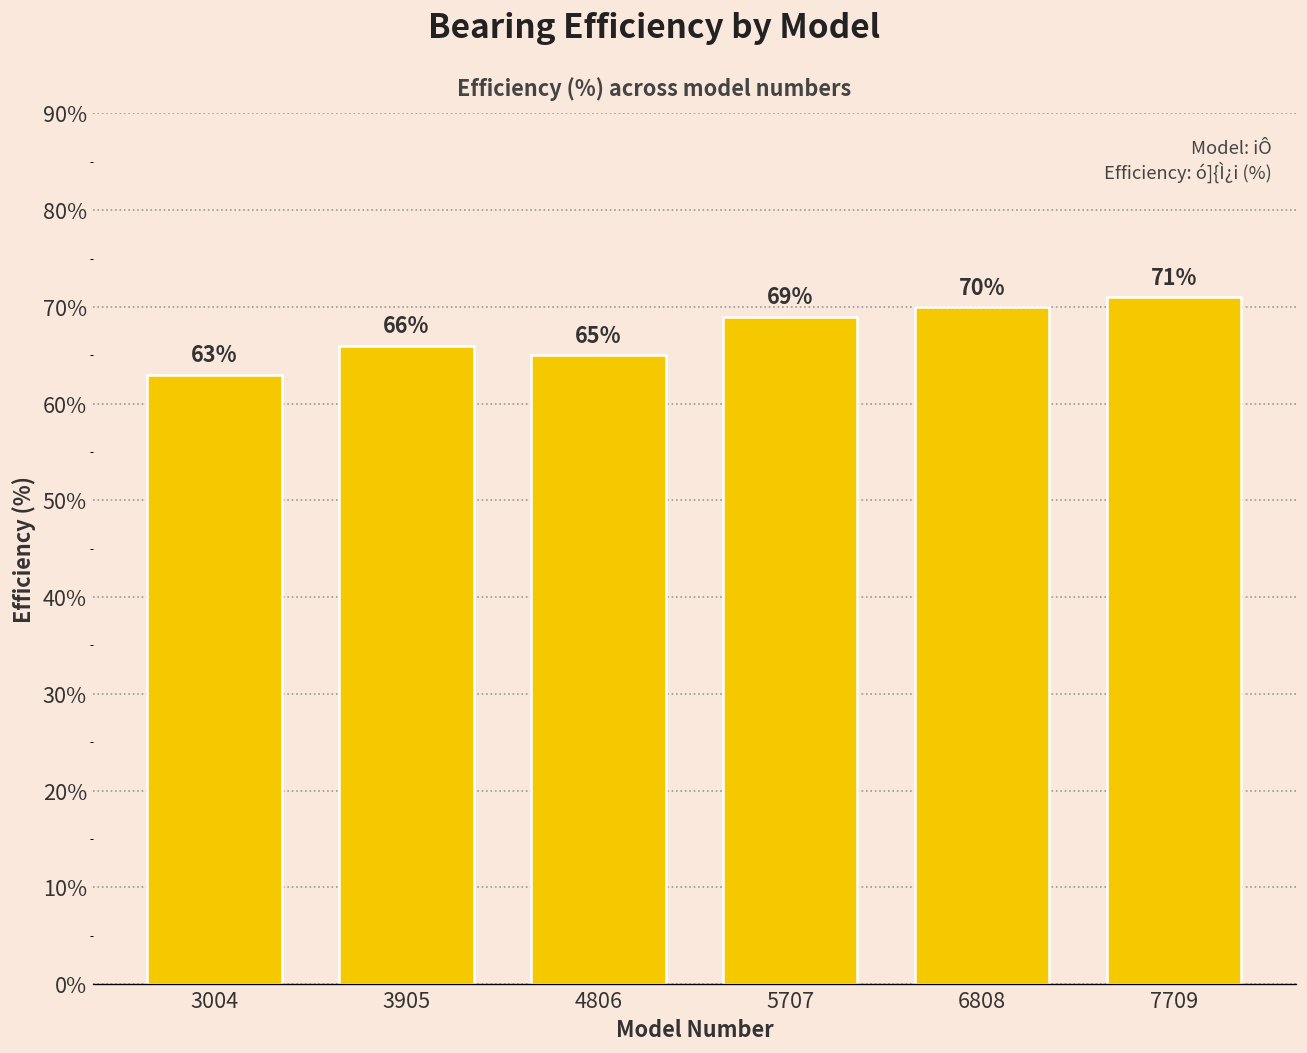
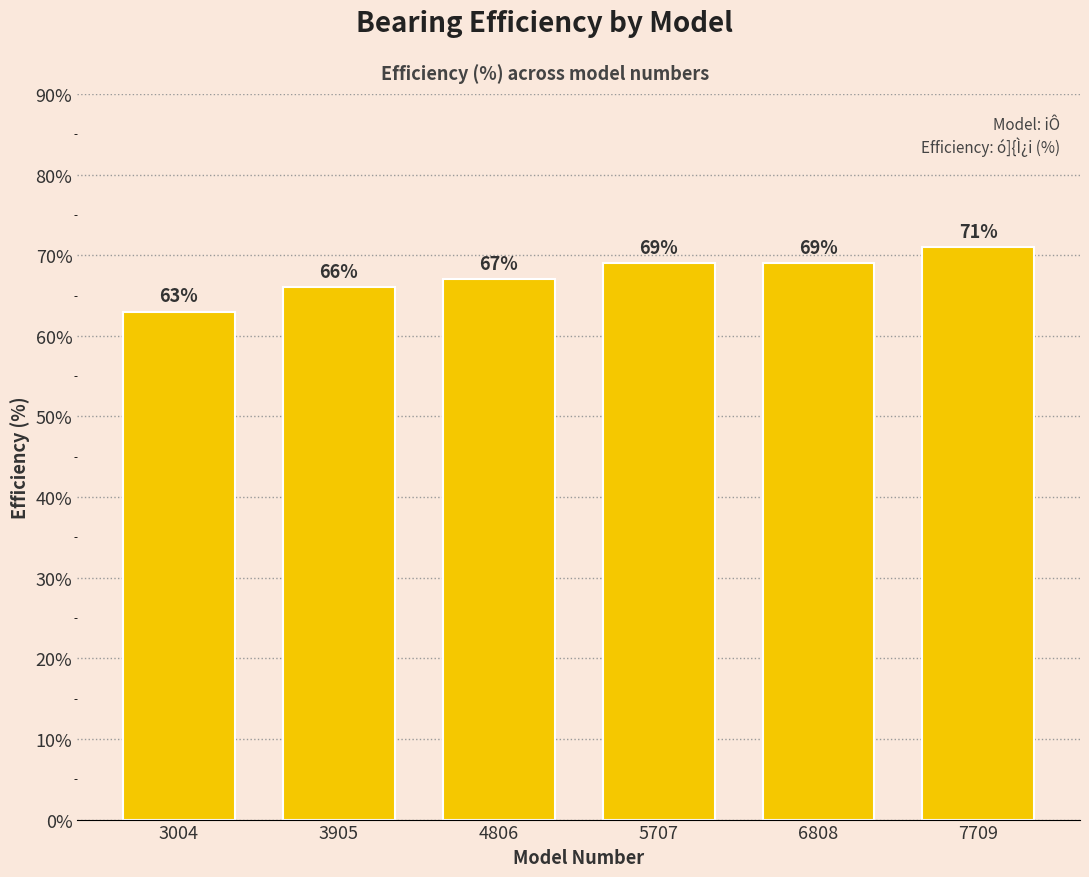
4806: 65% -> 67%
6808: 70% -> 69%
